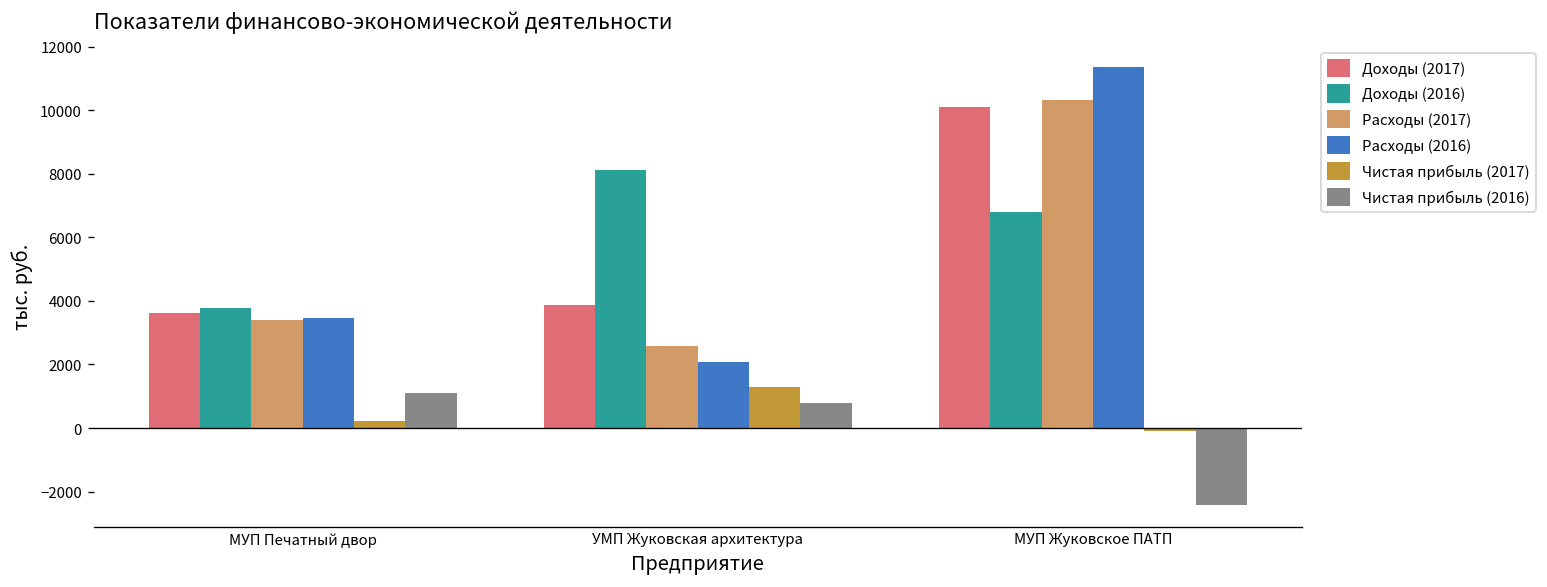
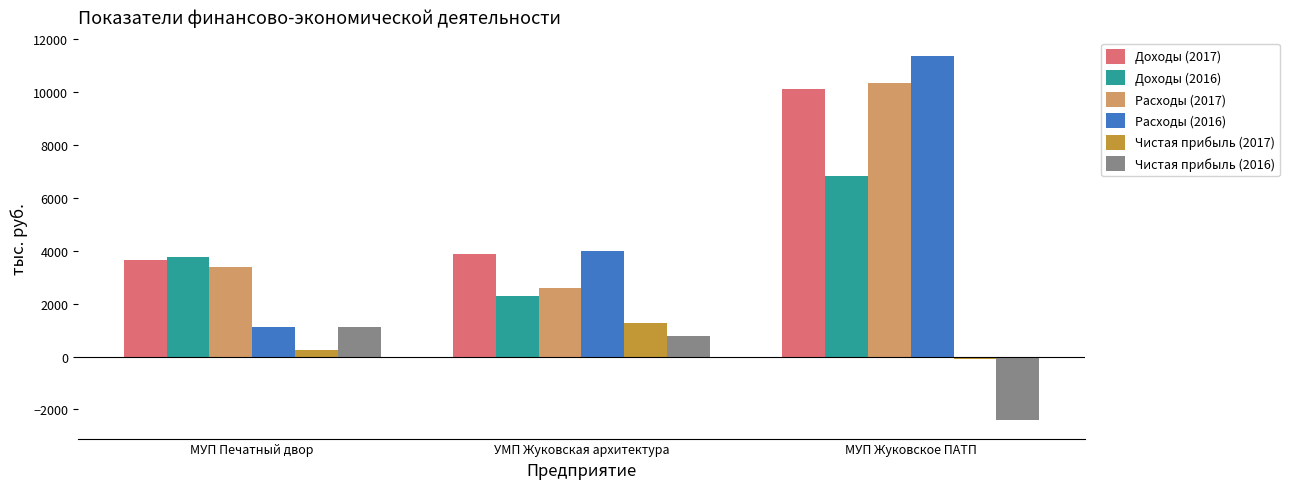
Расходы (2016), МУП Печатный двор: 3500 -> 1100
Доходы (2016), УМП Жуковская архитектура: 8100 -> 2300
Расходы (2016), УМП Жуковская архитектура: 2100 -> 4000
